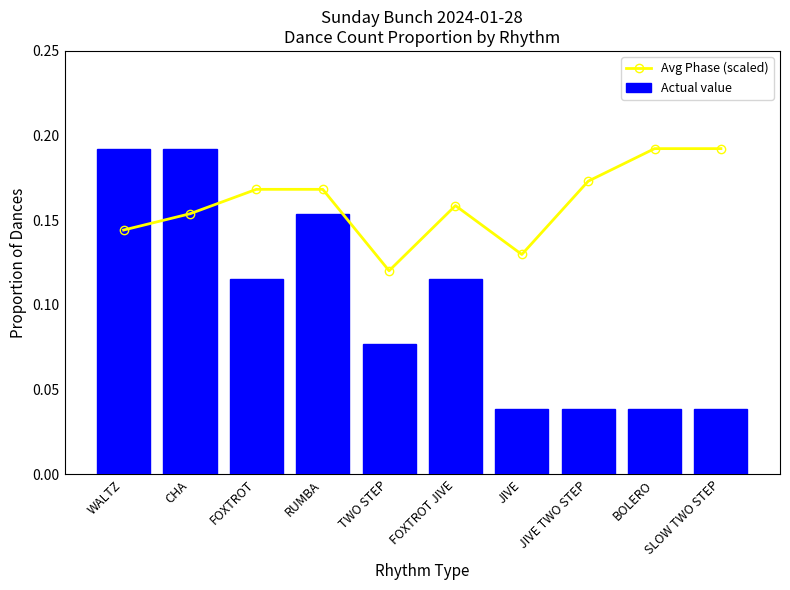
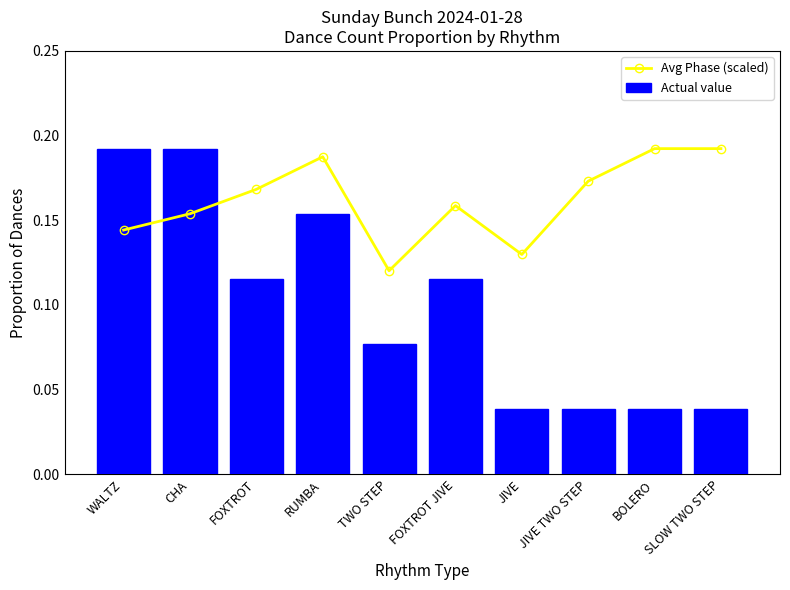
Avg Phase (scaled), RUMBA: 0.168 -> 0.188
